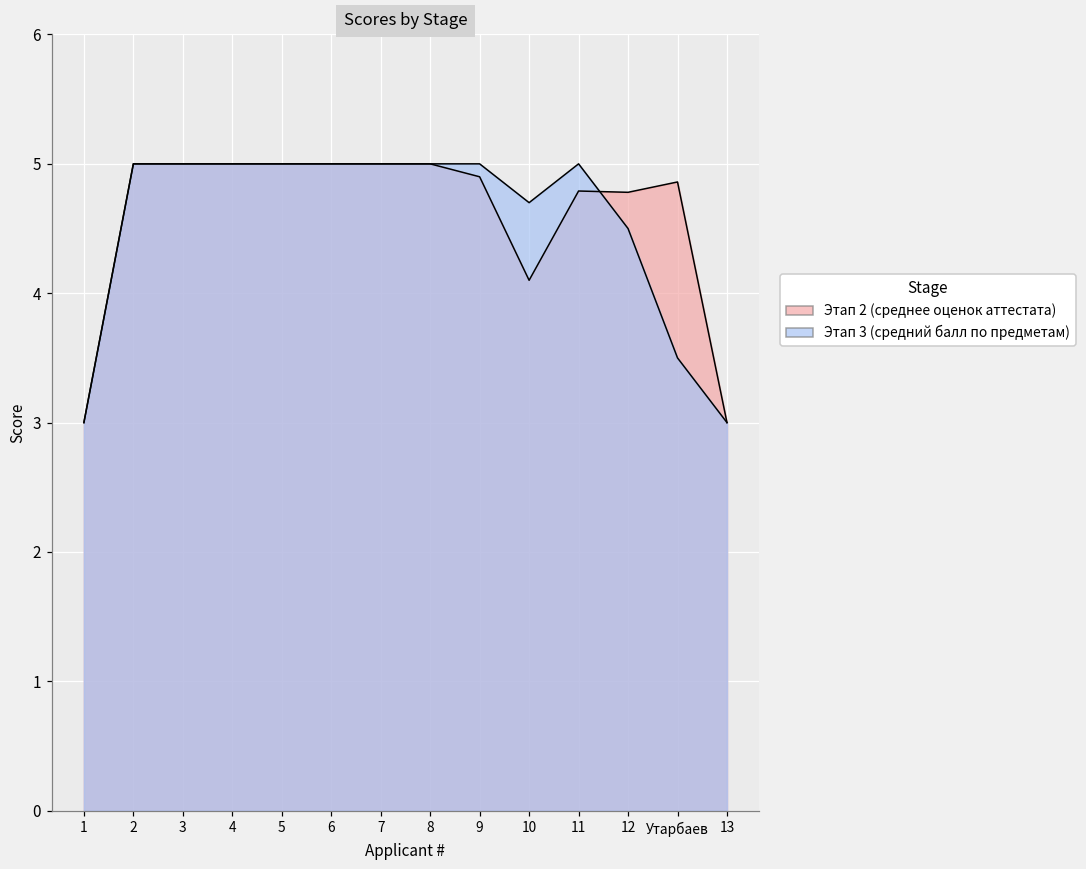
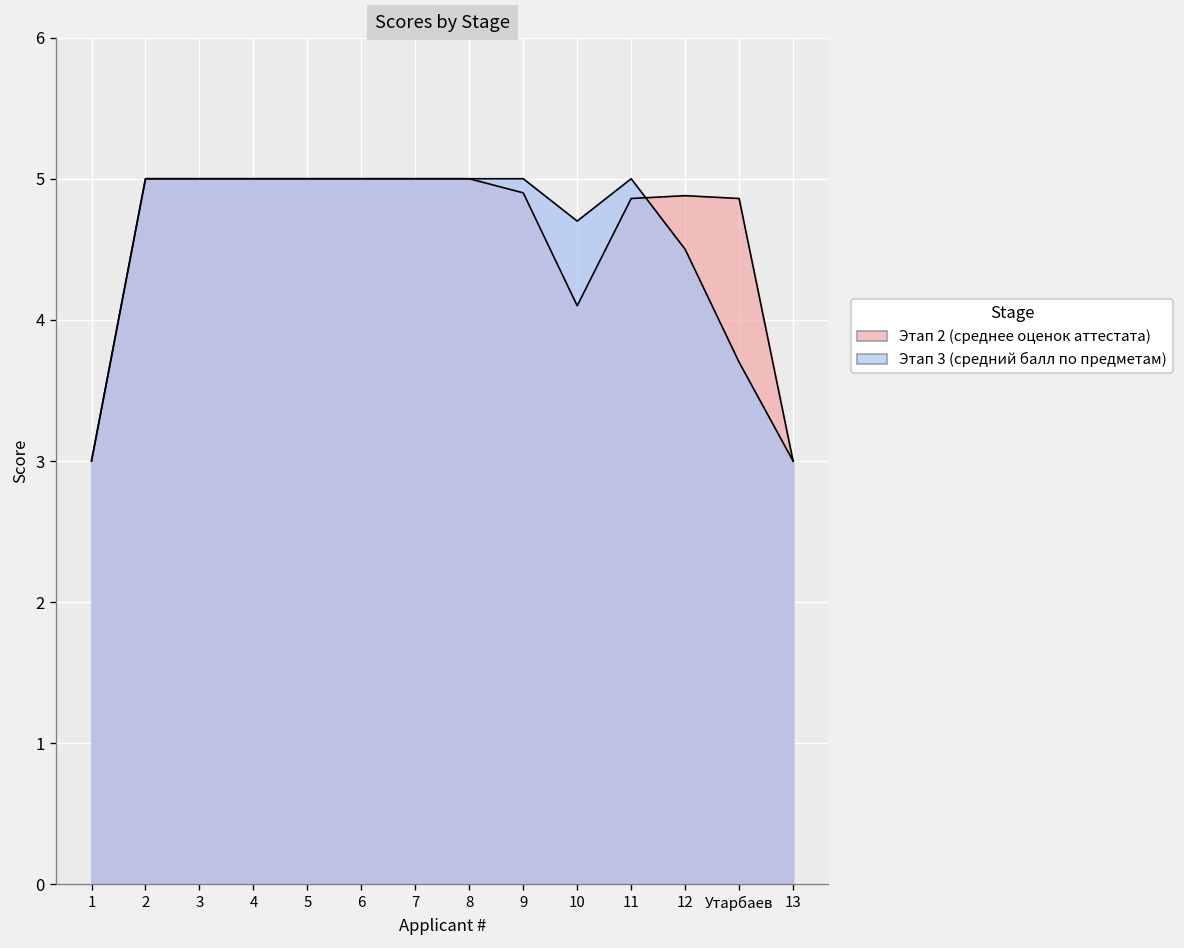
Этап 2 (среднее оценок аттестата), 11: 4.79 -> 4.86
Этап 2 (среднее оценок аттестата), 12: 4.78 -> 4.88
Этап 3 (средний балл по предметам), Утарбаев: 3.5 -> 3.7
